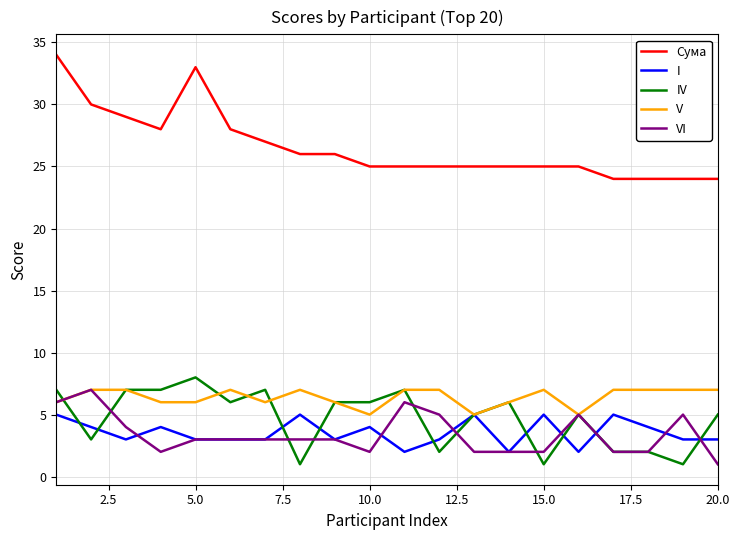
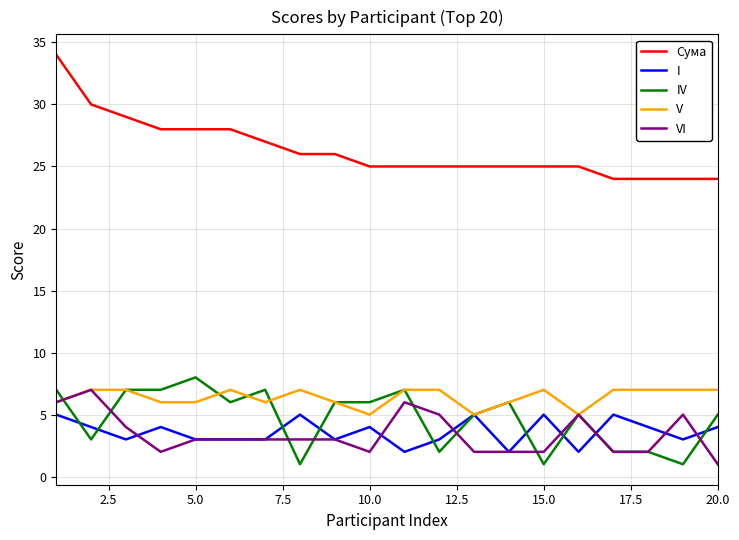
Сума, 5.0: 33 -> 28
I, 20.0: 3 -> 4
